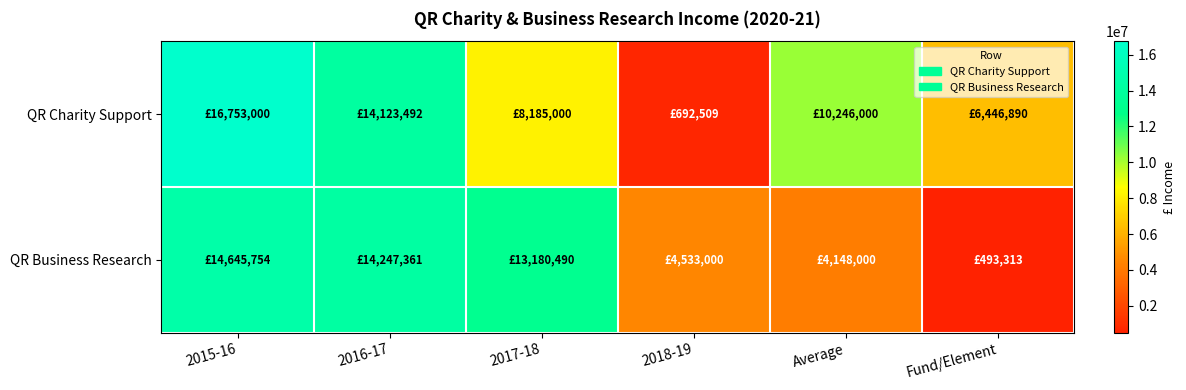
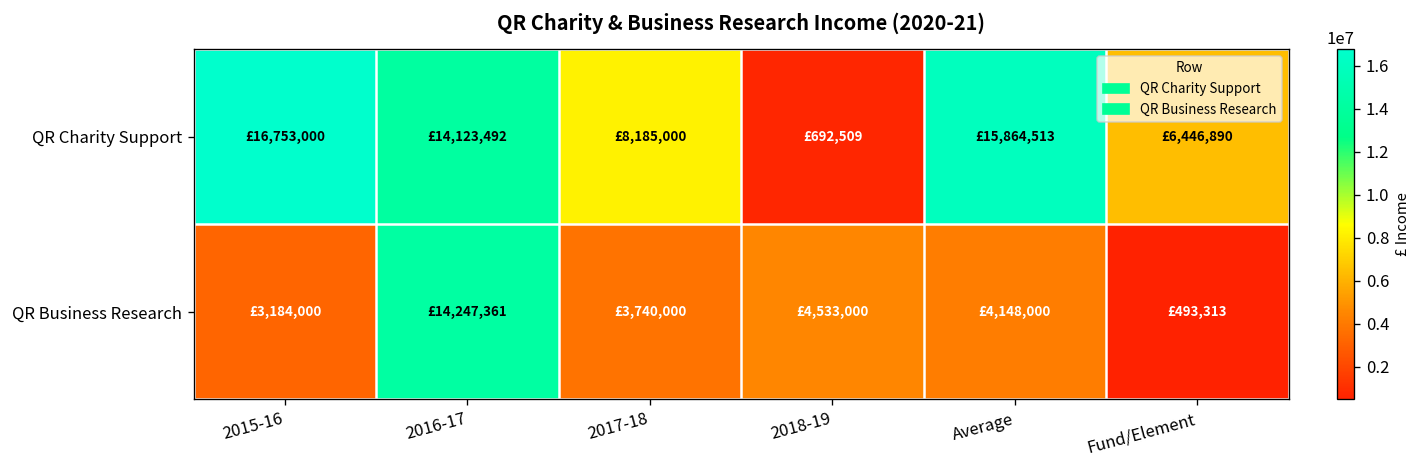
QR Charity Support, Average: £10,246,000 -> £15,864,513
QR Business Research, 2015-16: £14,645,754 -> £3,184,000
QR Business Research, 2017-18: £13,180,490 -> £3,740,000
